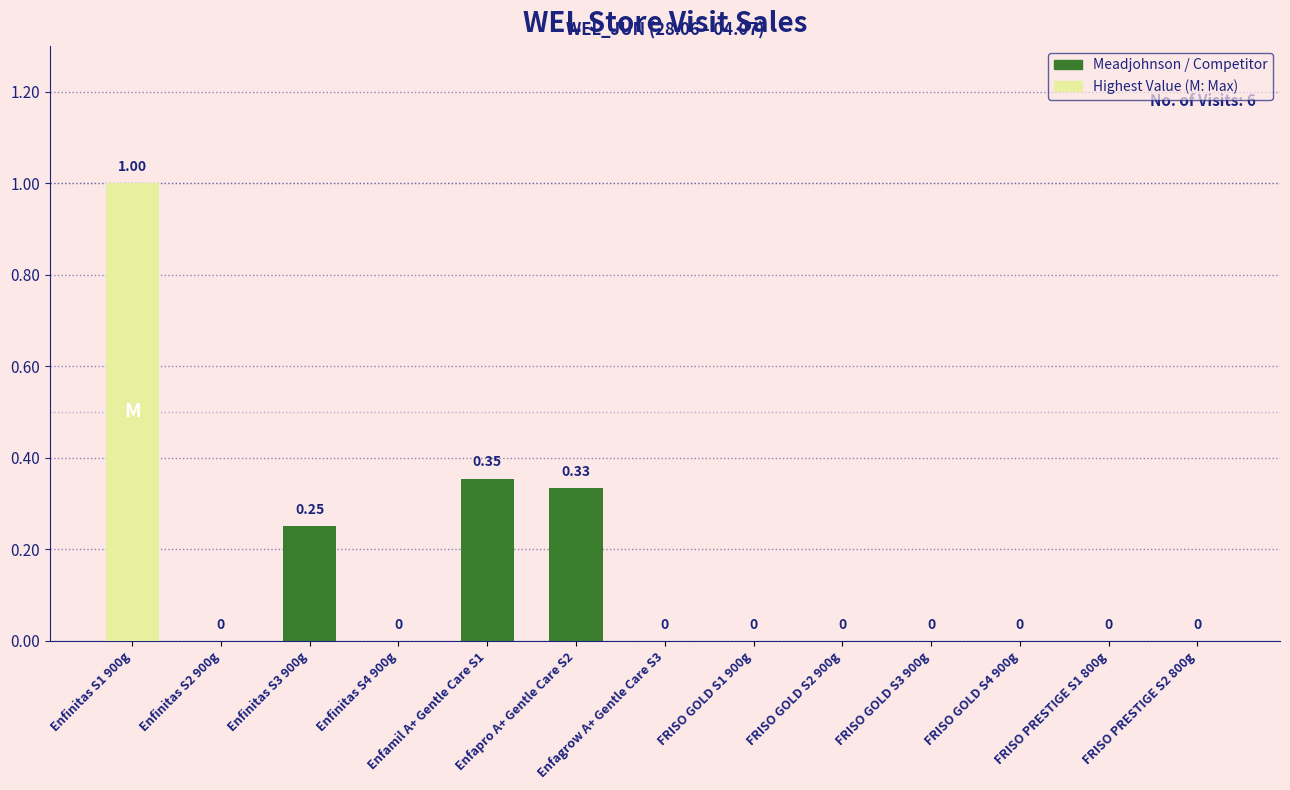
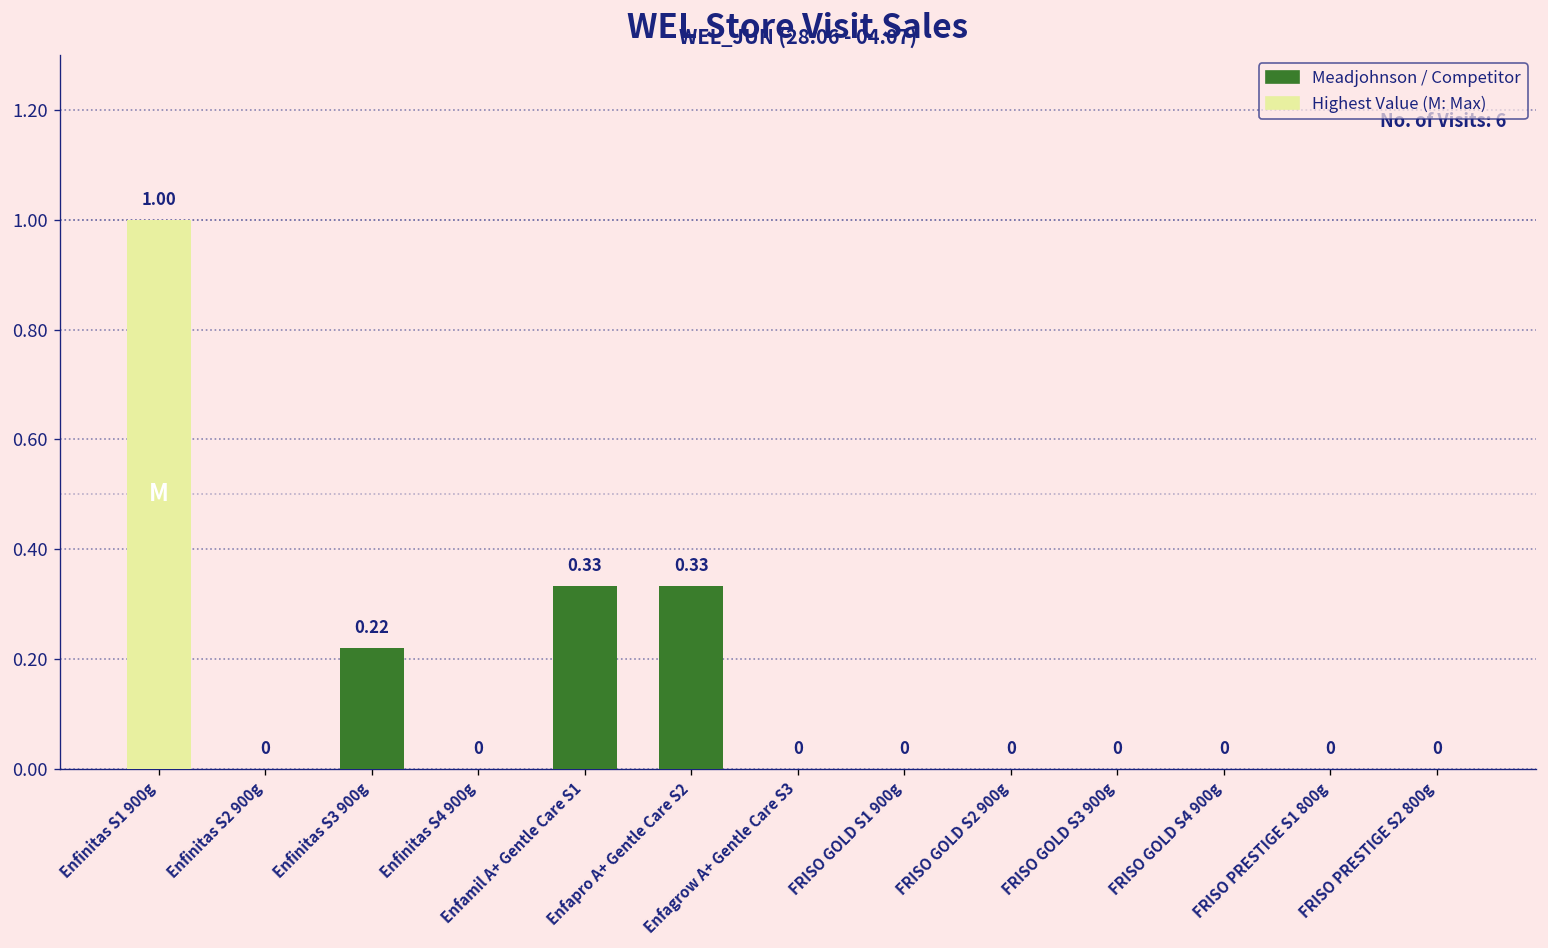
Enfinitas S3 900g: 0.25 -> 0.22
Enfamil A+ Gentle Care S1: 0.35 -> 0.33
